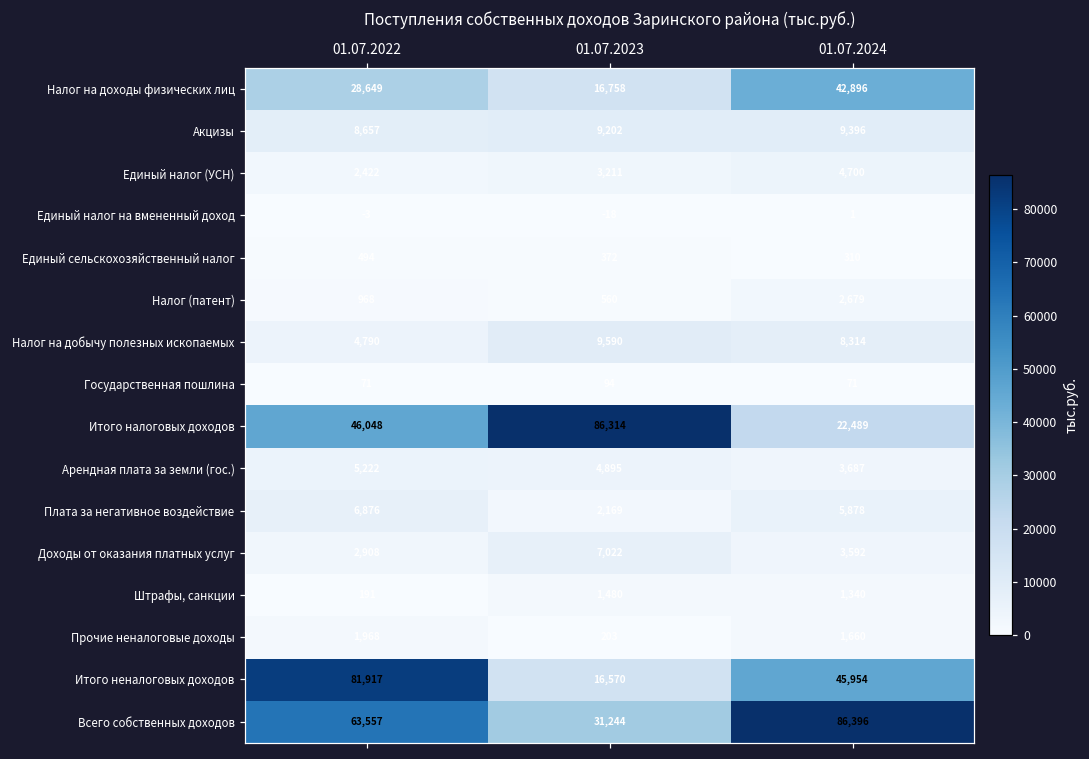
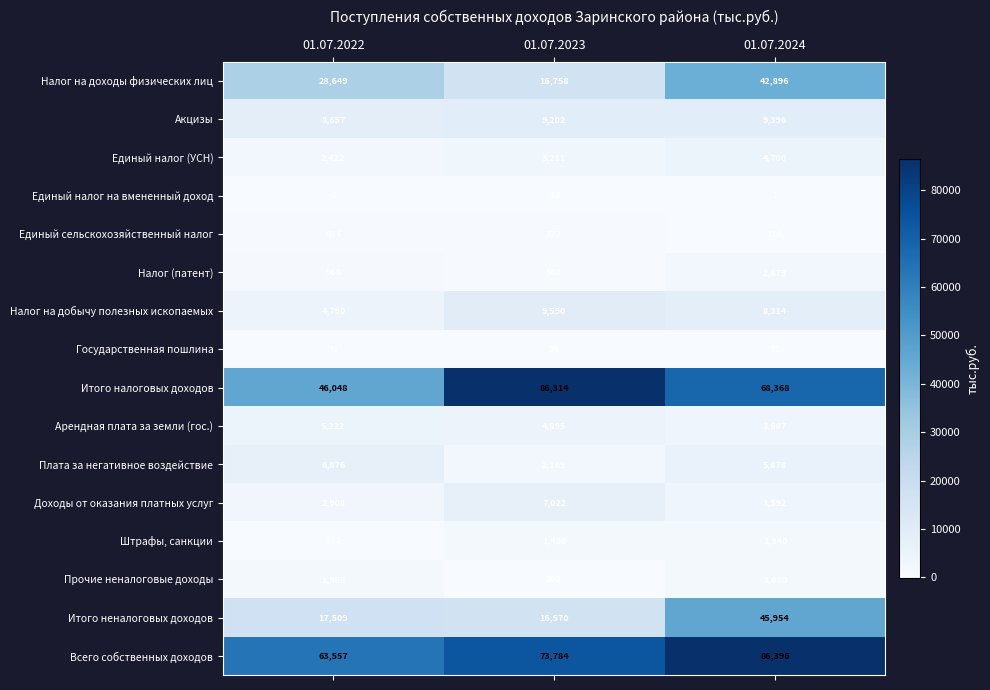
Итого налоговых доходов, 01.07.2024: 22,489 -> 68,368
Итого неналоговых доходов, 01.07.2022: 81,917 -> 17,509
Всего собственных доходов, 01.07.2023: 31,244 -> 73,784
